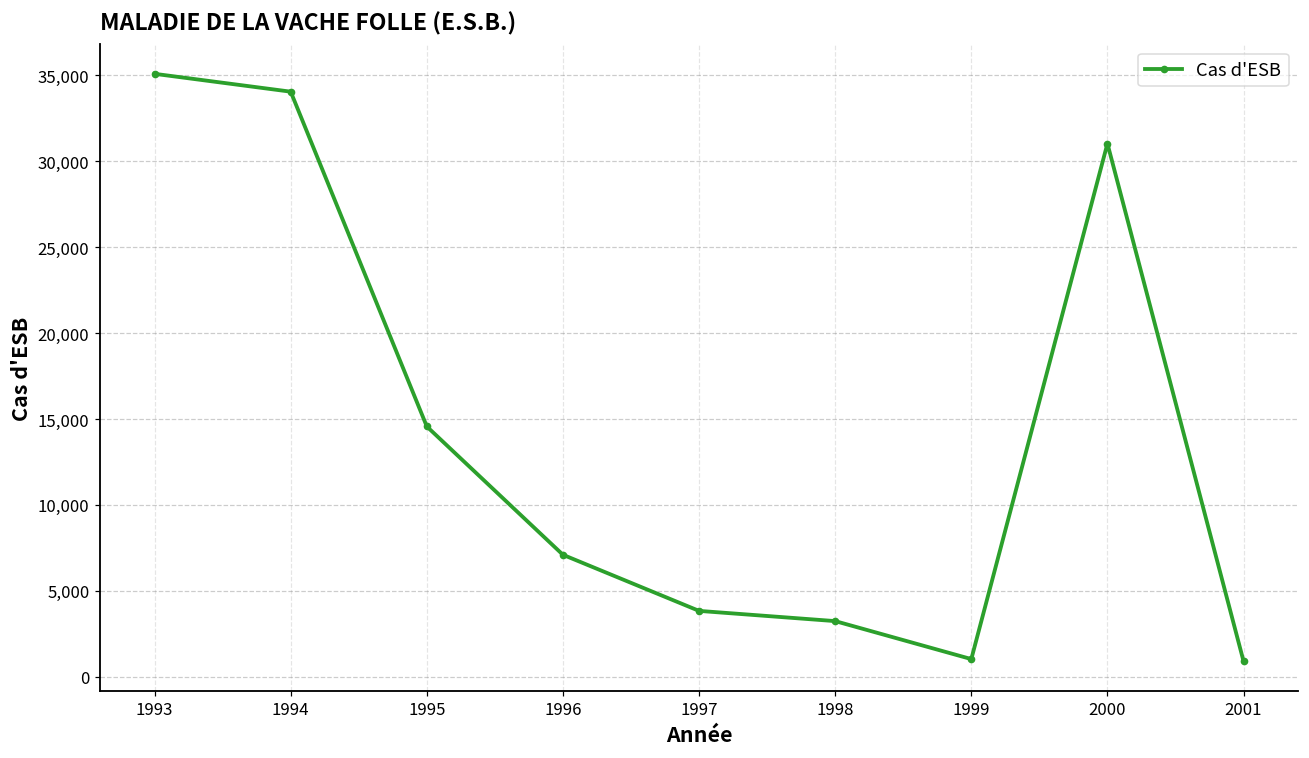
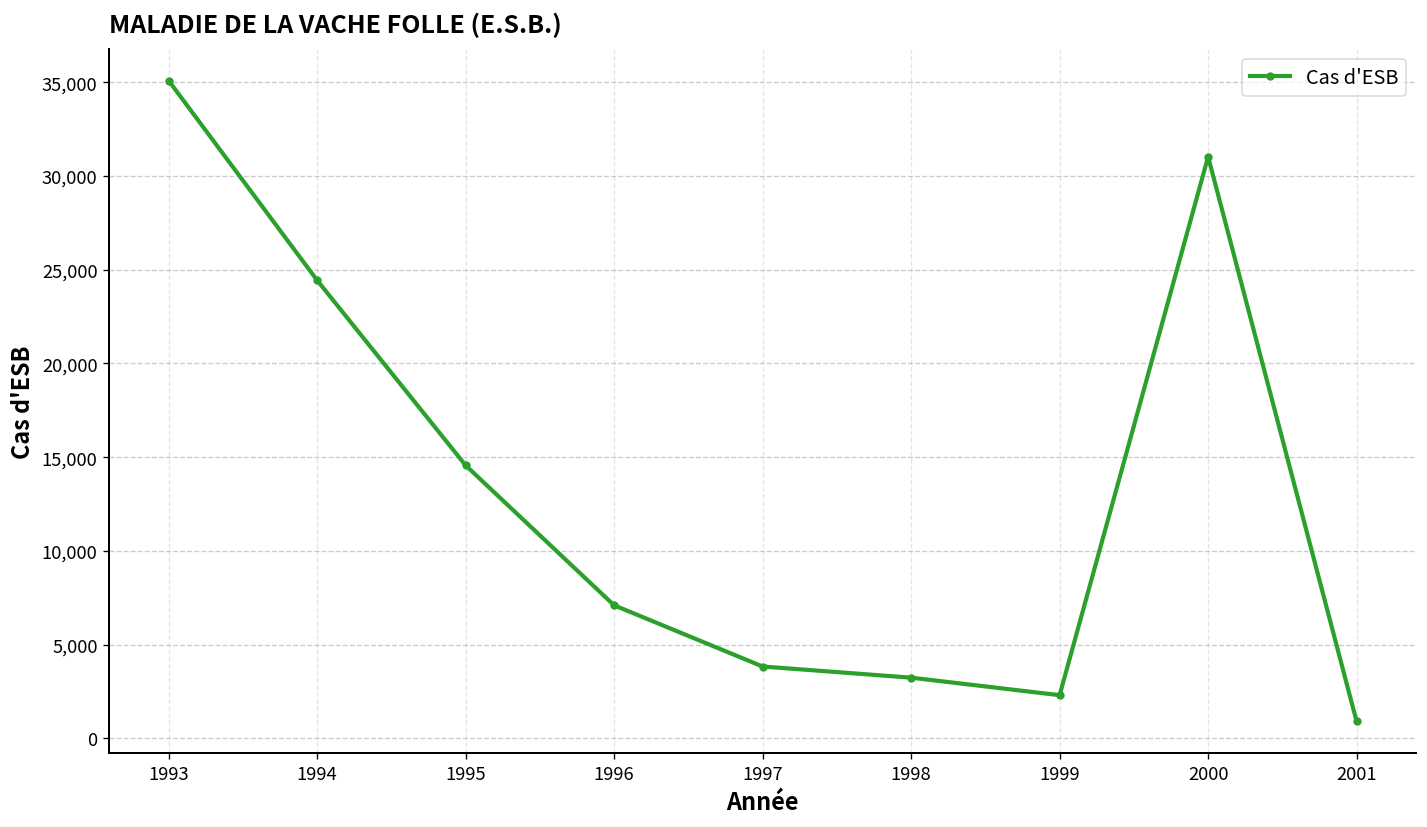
1994: 34,100 -> 24,400
1999: 1,000 -> 2,300
